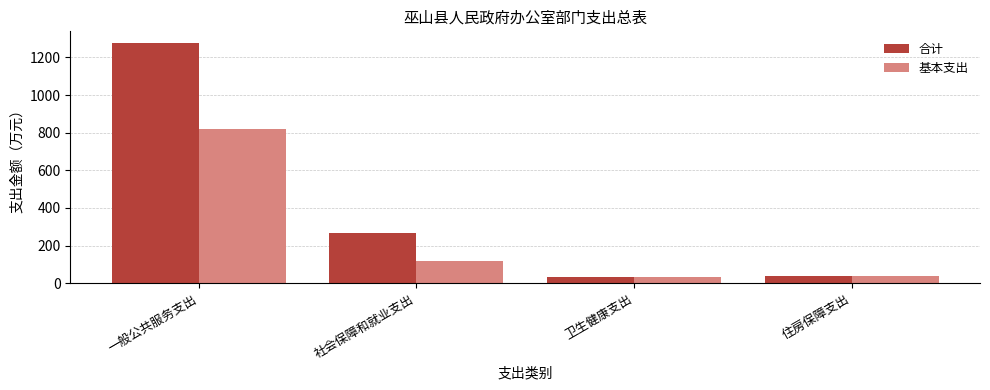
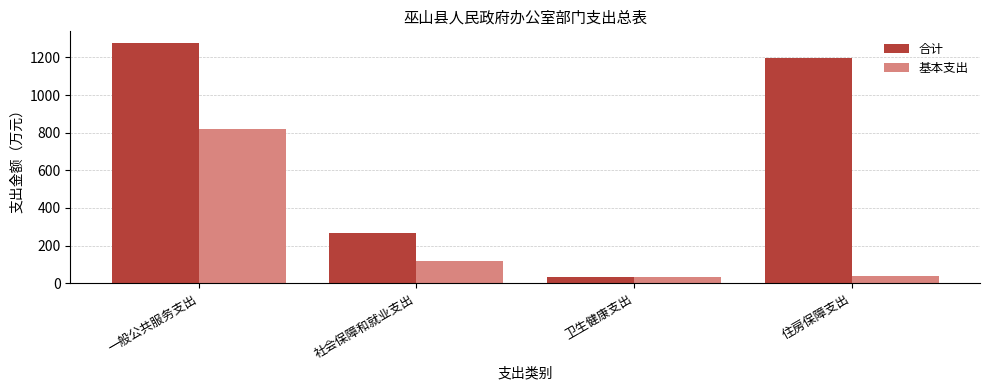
合计, 住房保障支出: 40 -> 1200
